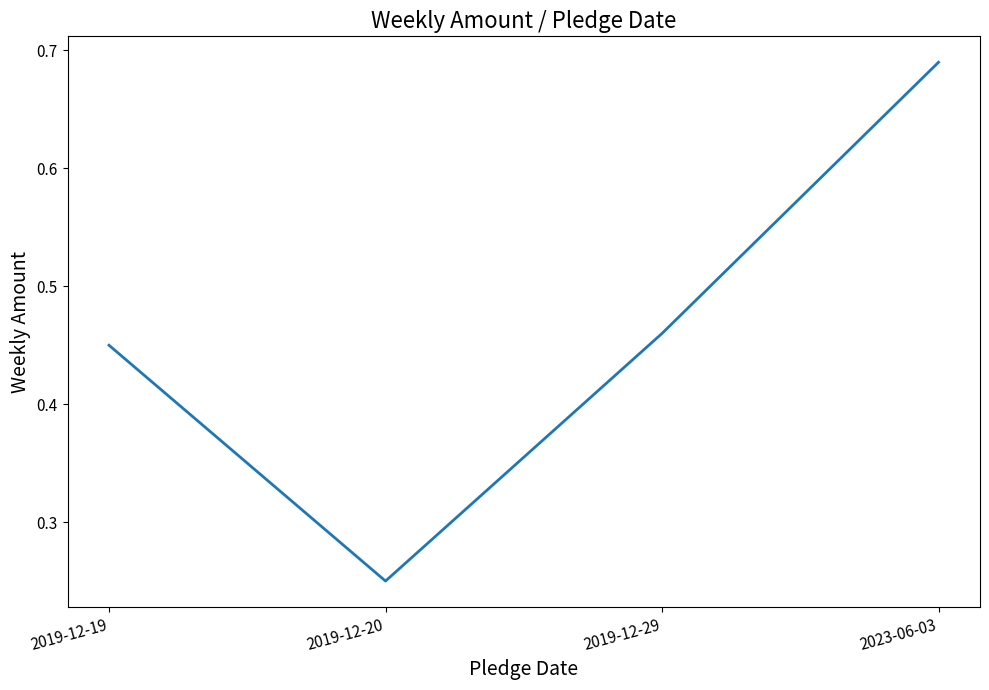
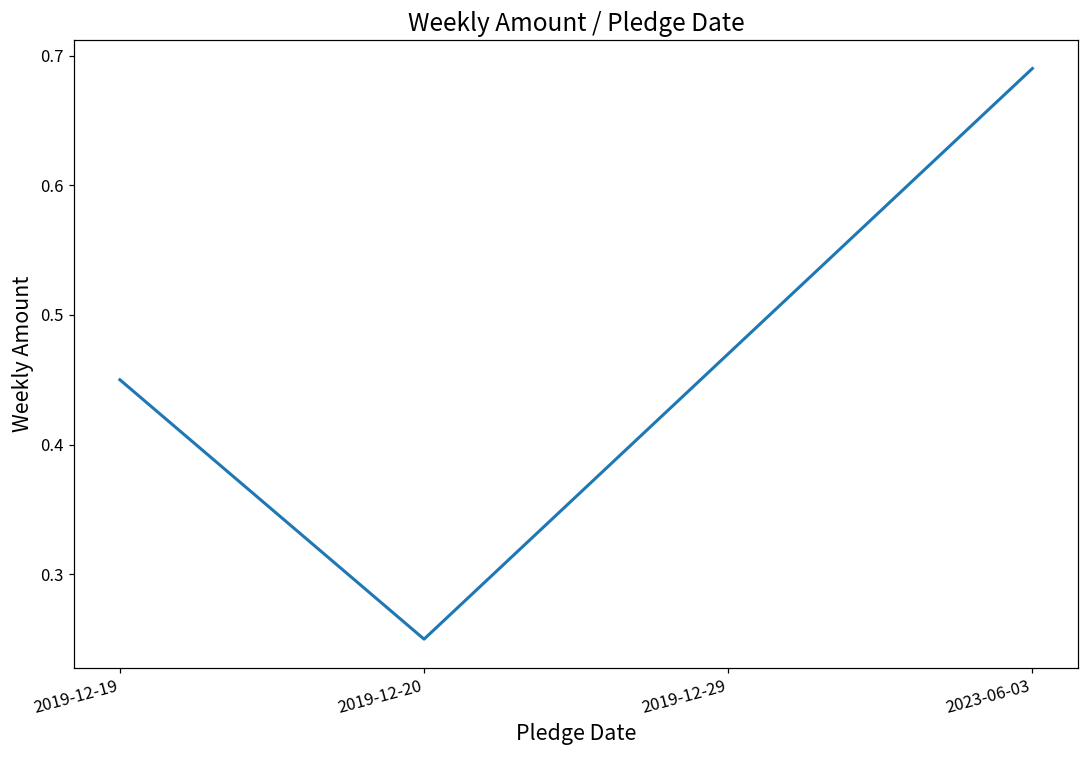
2019-12-29: 0.46 -> 0.47
